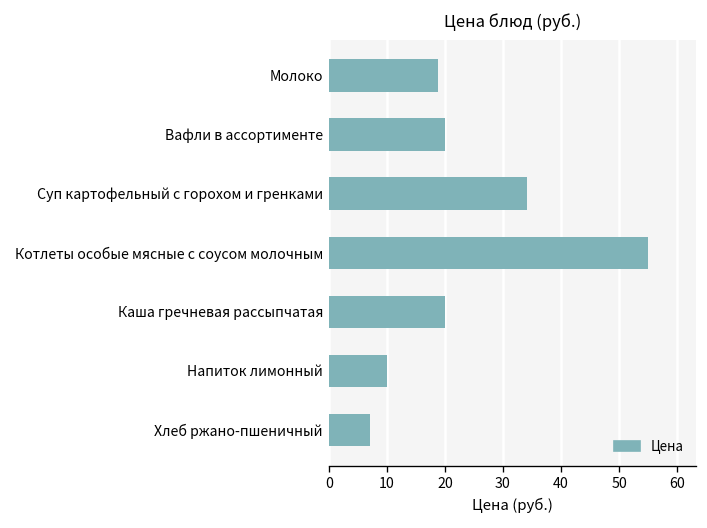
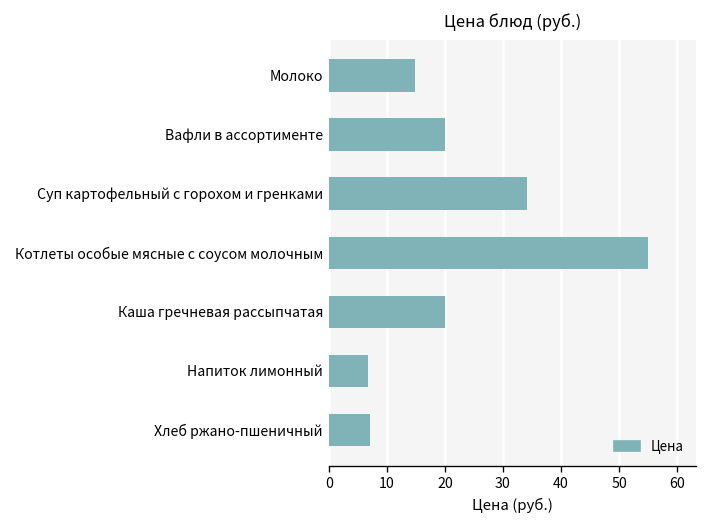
Молоко: 19 -> 15
Напиток лимонный: 10 -> 7
